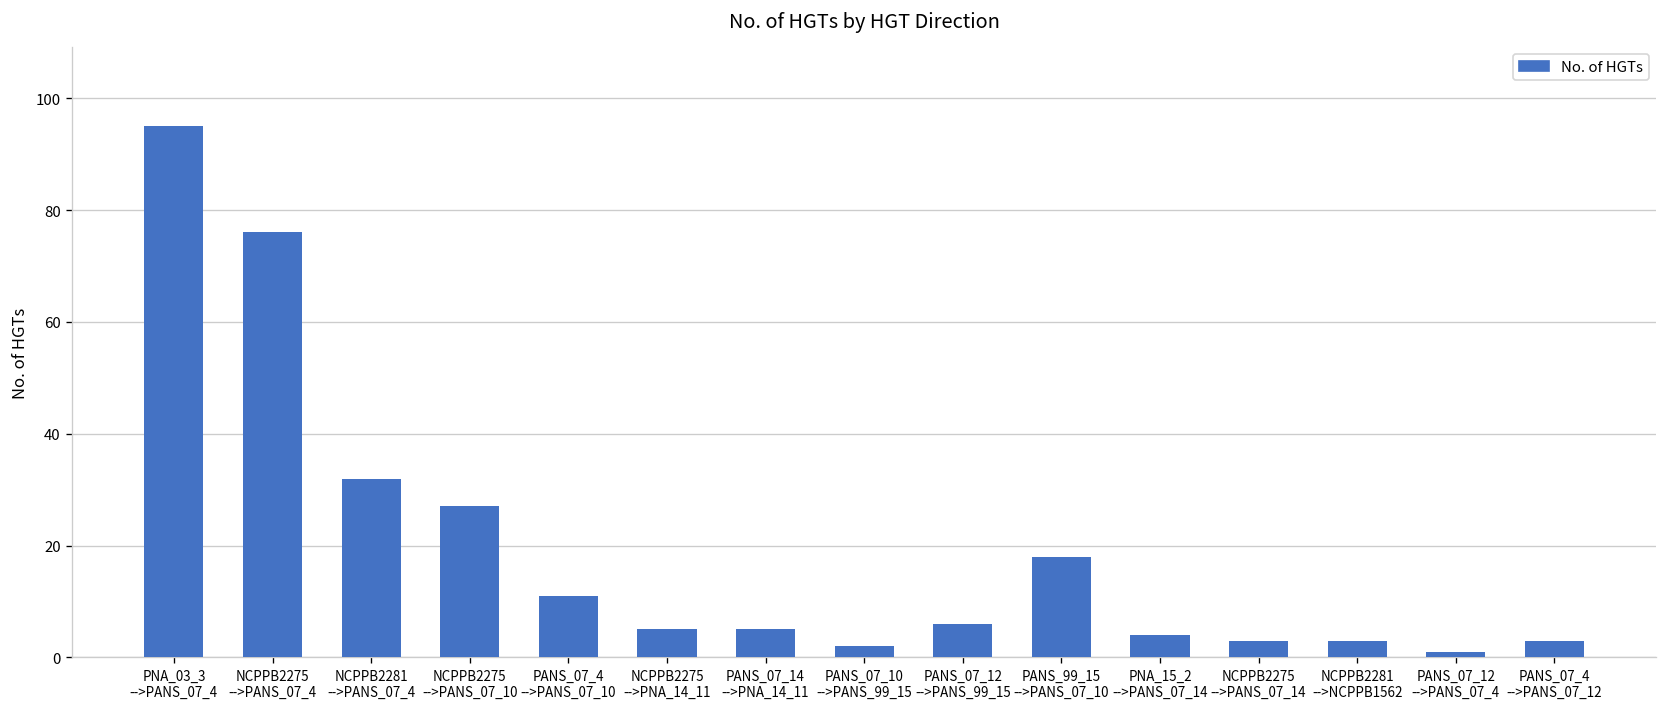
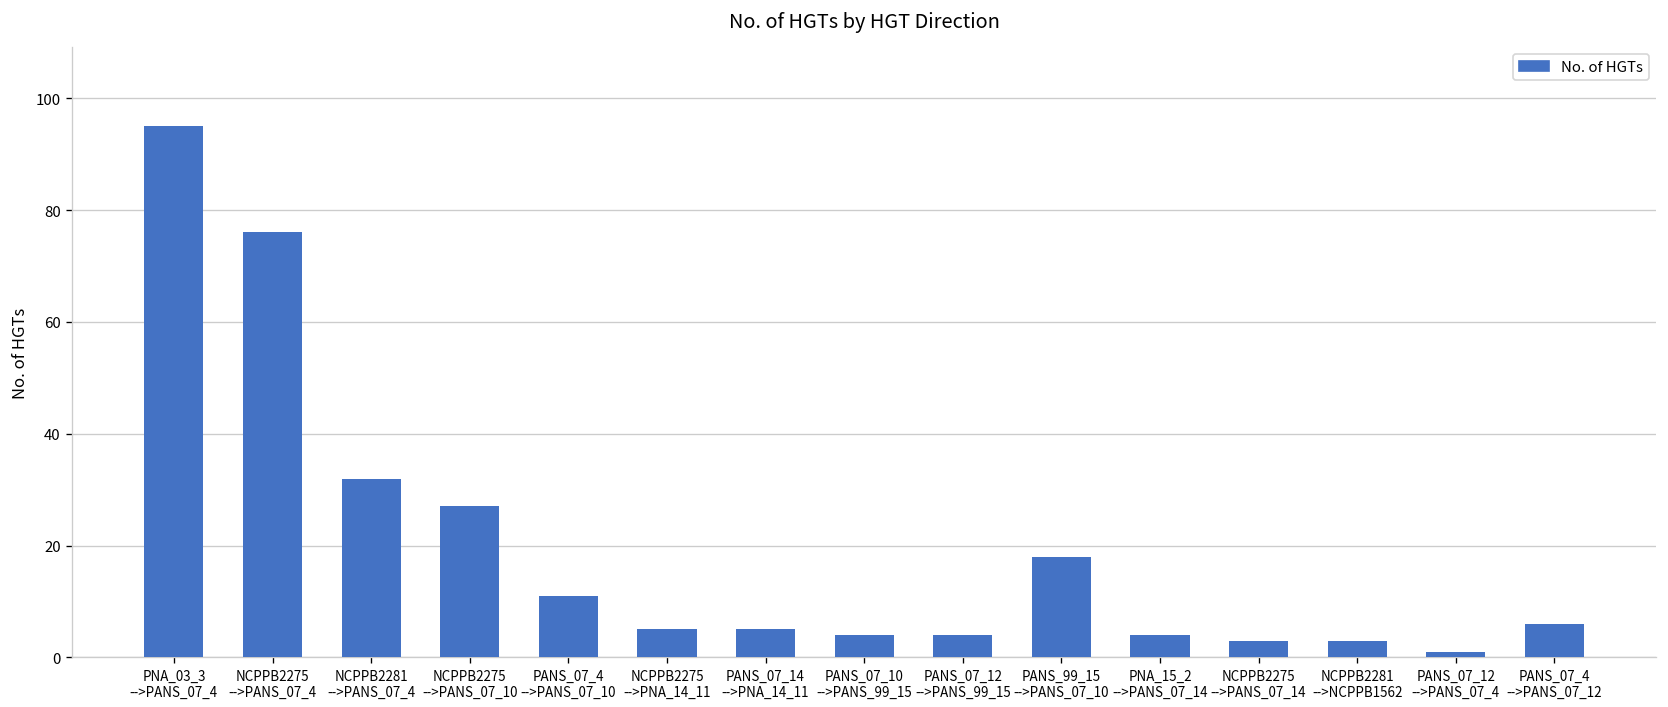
PANS_07_10 -->PANS_99_15: 2 -> 4
PANS_07_12 -->PANS_99_15: 6 -> 4
PANS_07_4 -->PANS_07_12: 3 -> 6
